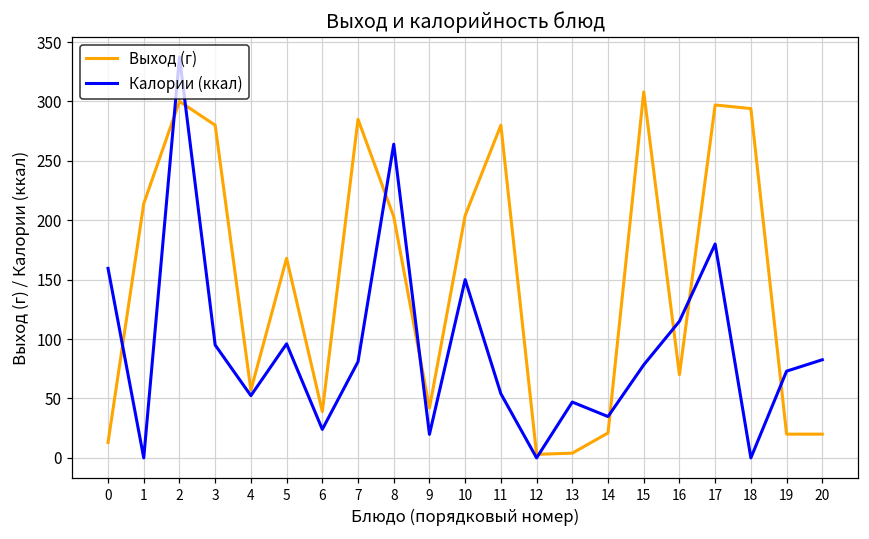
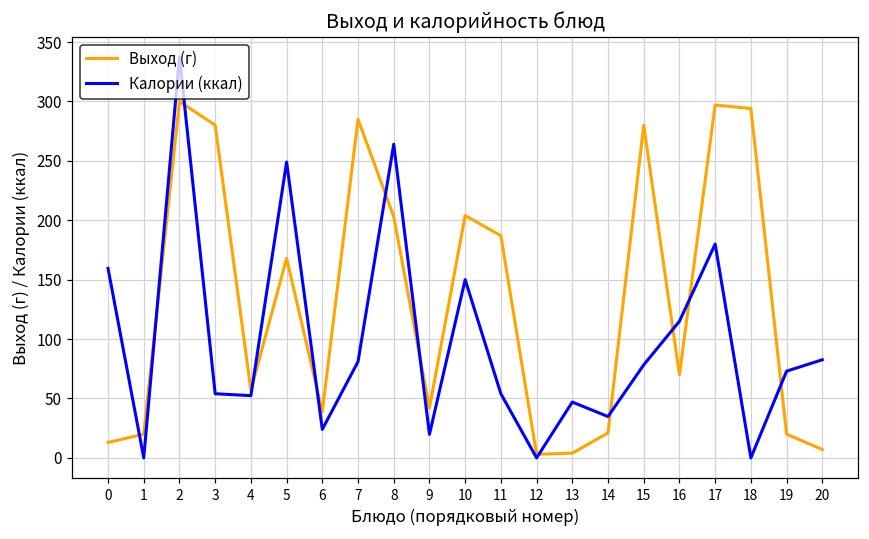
Выход (г), 1: 214 -> 20
Калории (ккал), 3: 95 -> 54
Калории (ккал), 5: 96 -> 249
Выход (г), 11: 280 -> 187
Выход (г), 15: 308 -> 280
Выход (г), 20: 20 -> 7
